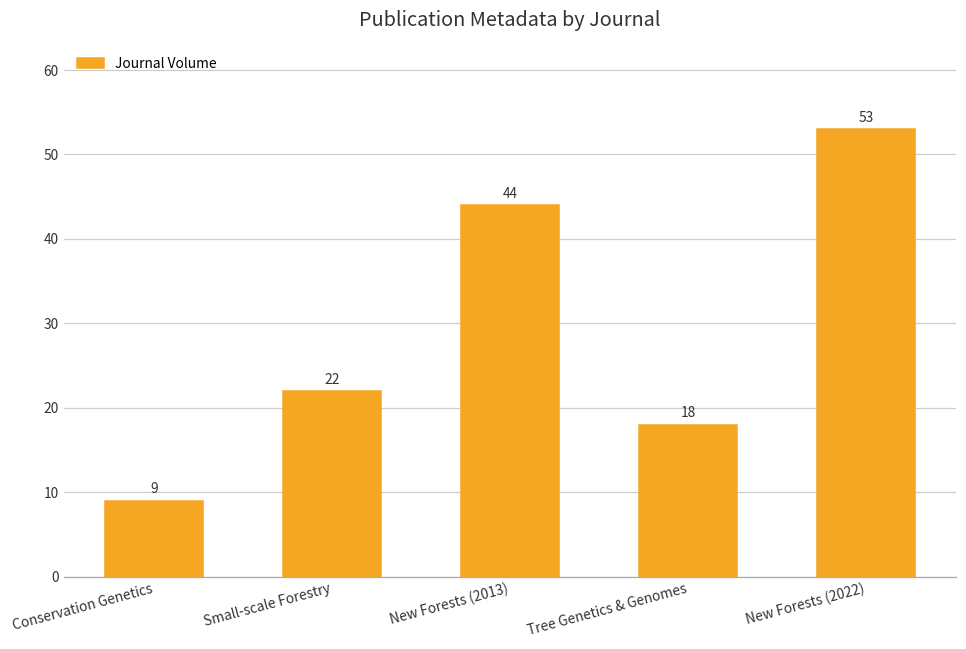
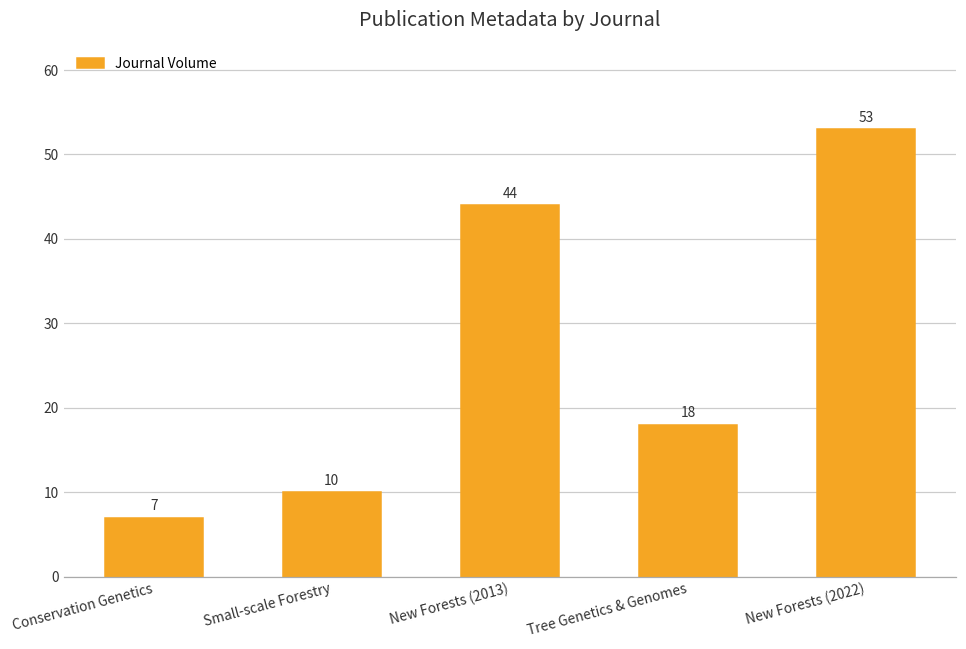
Conservation Genetics: 9 -> 7
Small-scale Forestry: 22 -> 10
